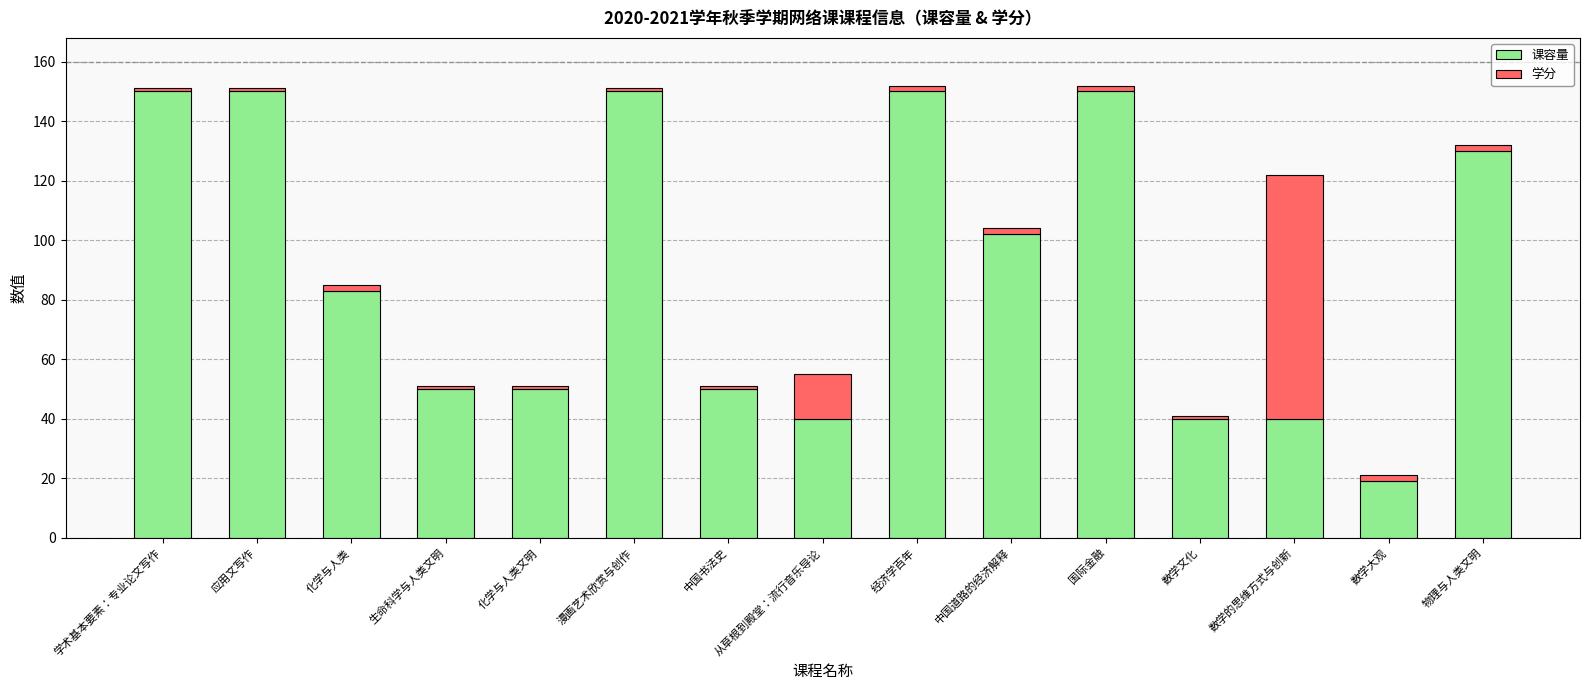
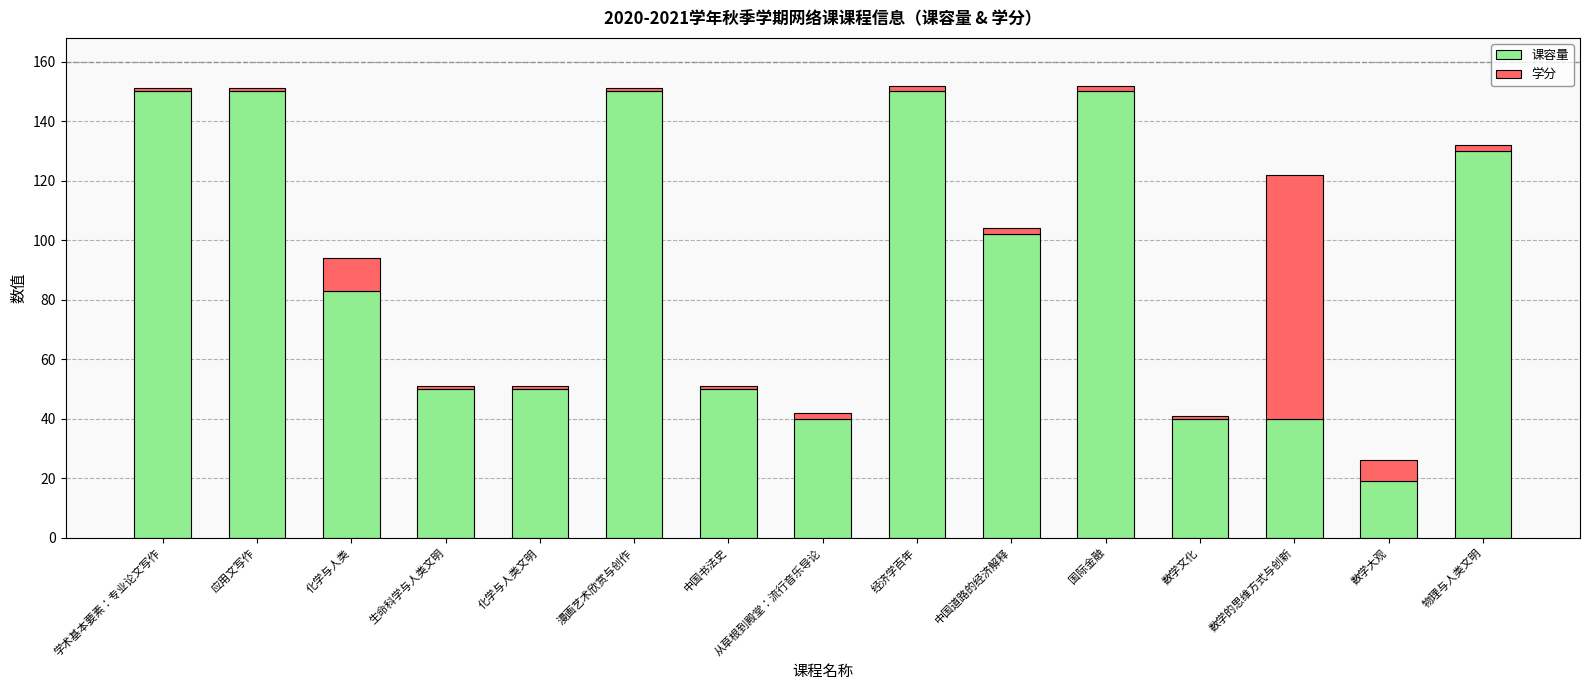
学分, 化学与人类: 2 -> 11
学分, 从草根到殿堂：流行音乐导论: 15 -> 2
学分, 数学大观: 2 -> 7
